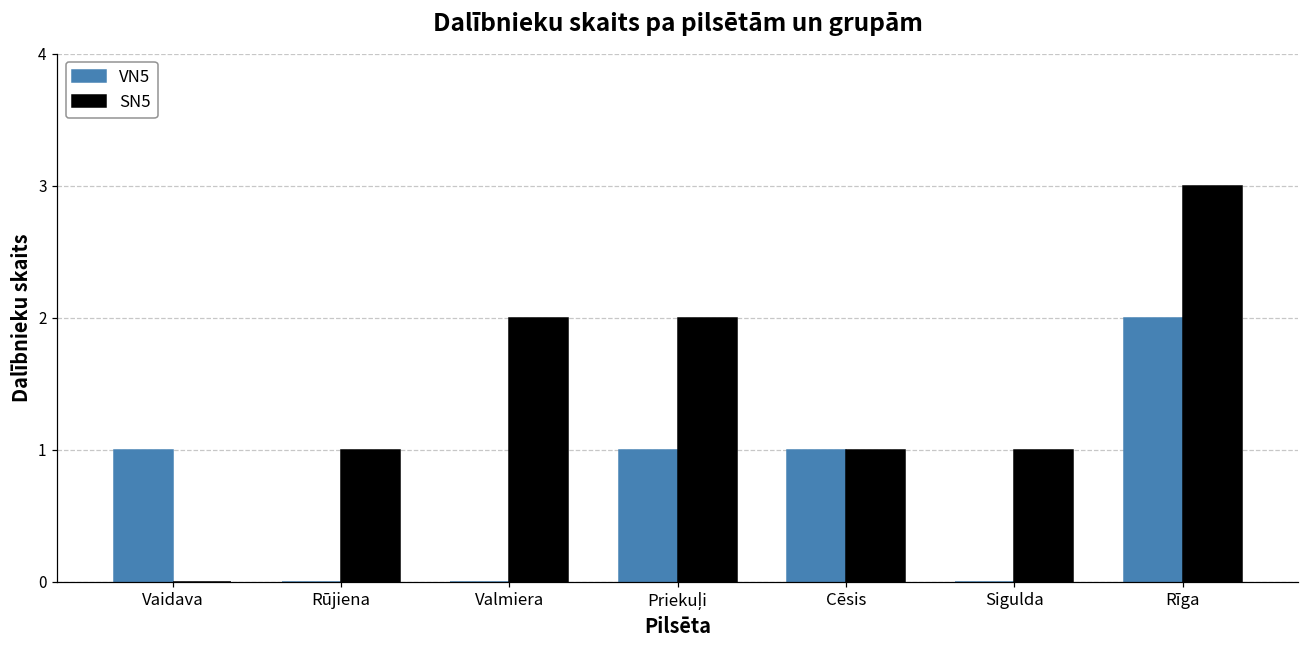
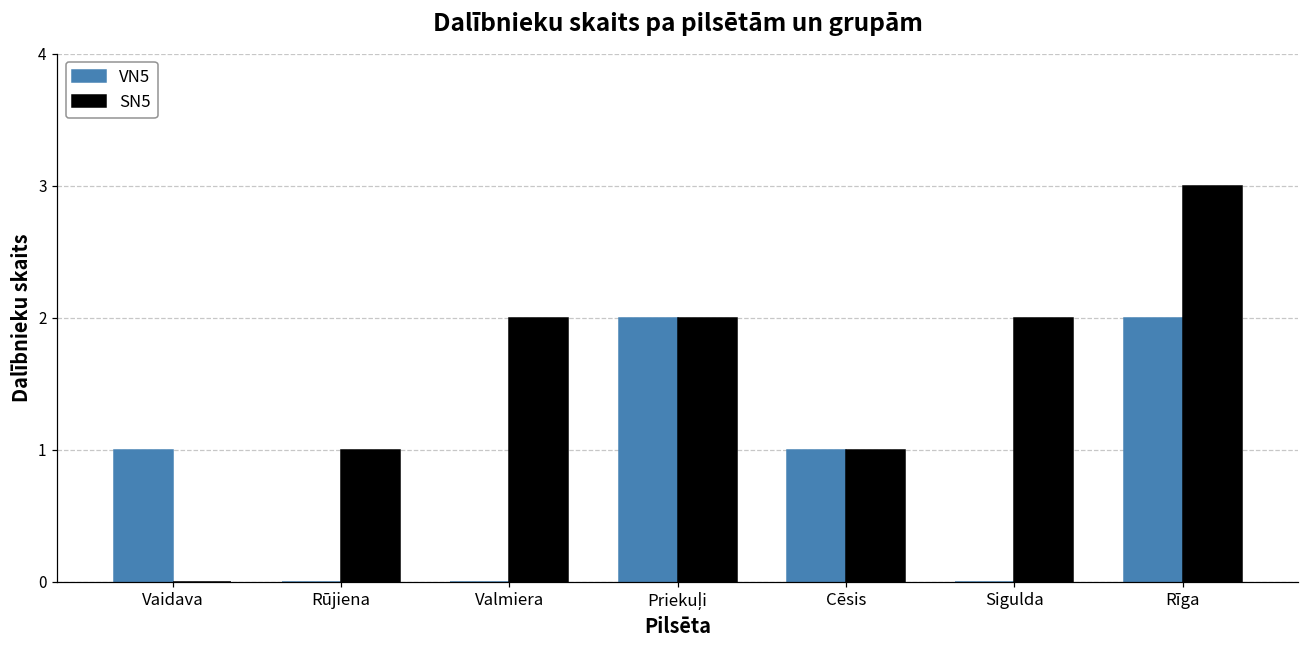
VN5, Priekuļi: 1 -> 2
SN5, Sigulda: 1 -> 2
